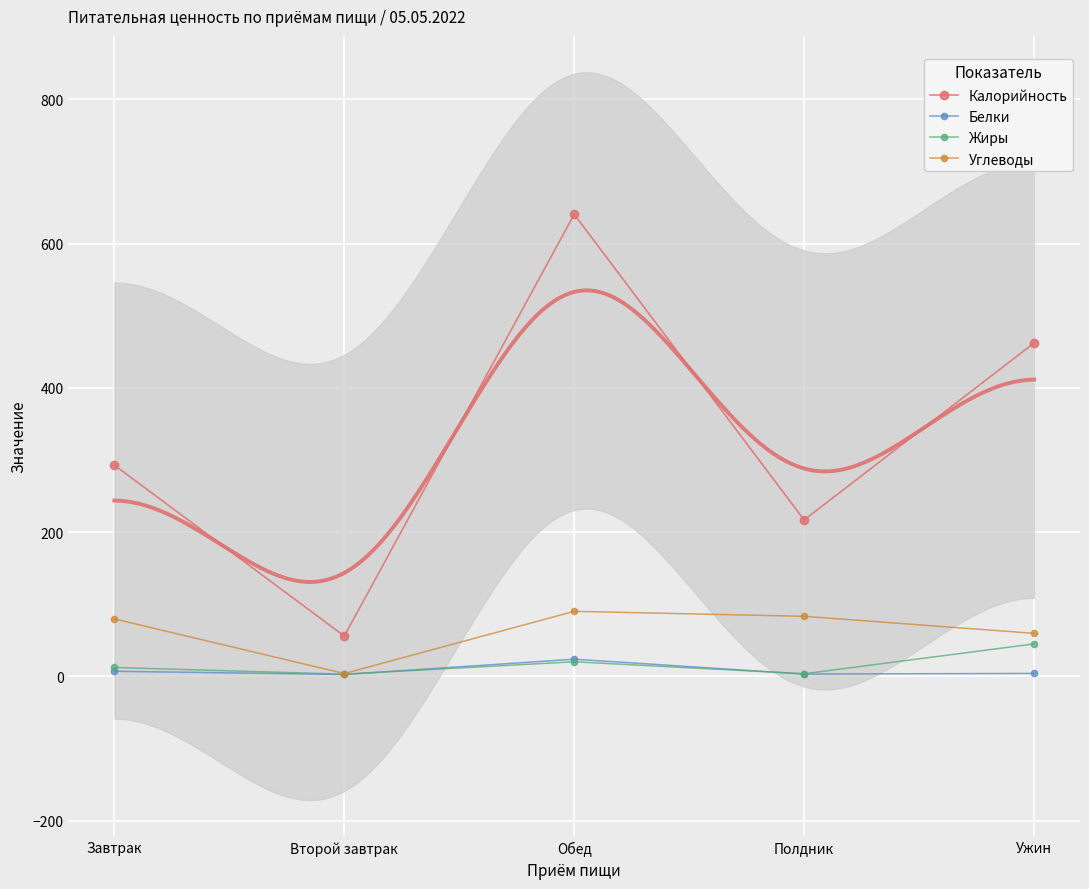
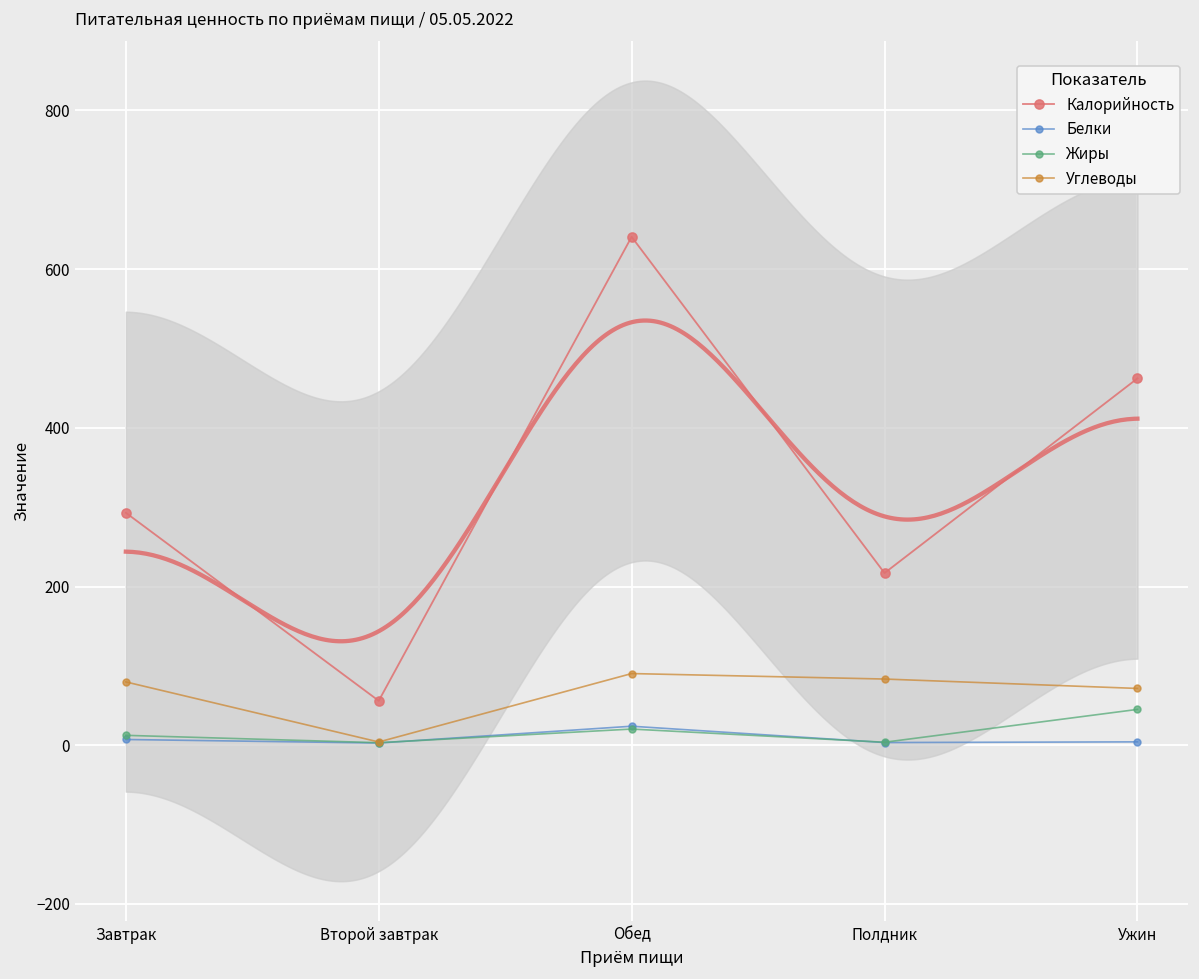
Углеводы, Ужин: 60 -> 70
